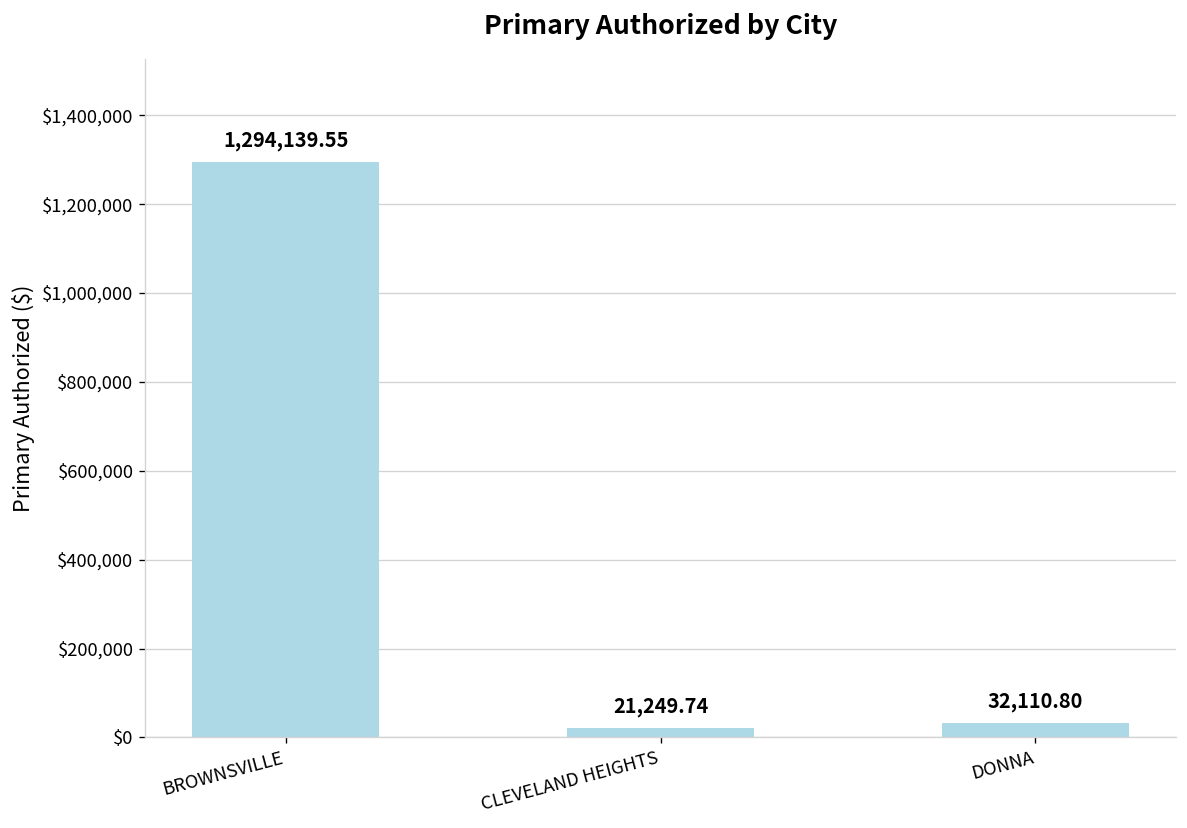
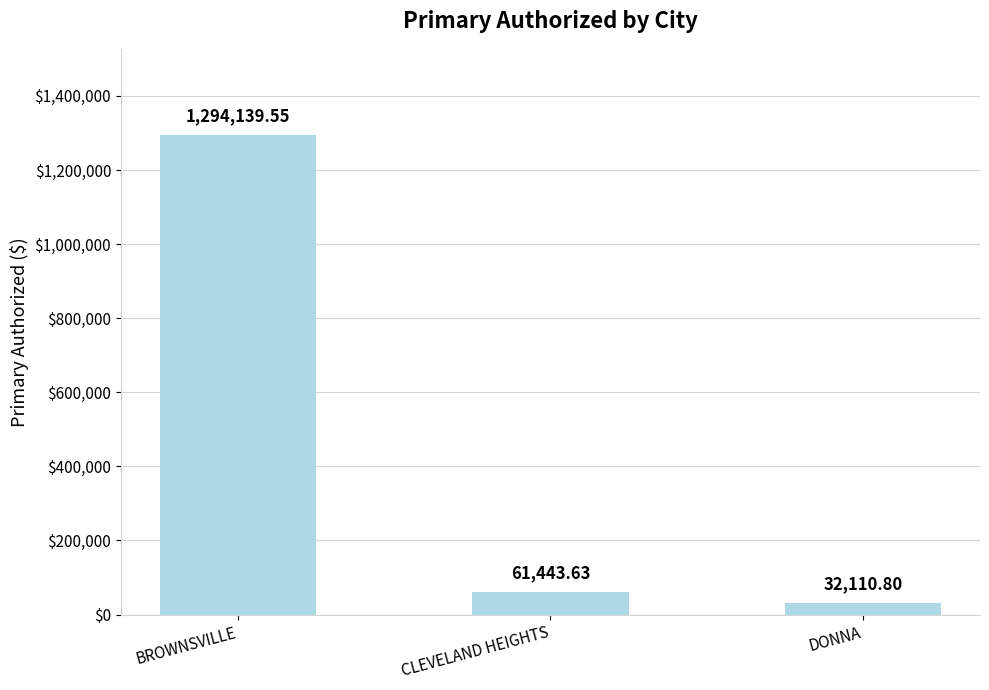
CLEVELAND HEIGHTS: 21,249.74 -> 61,443.63
